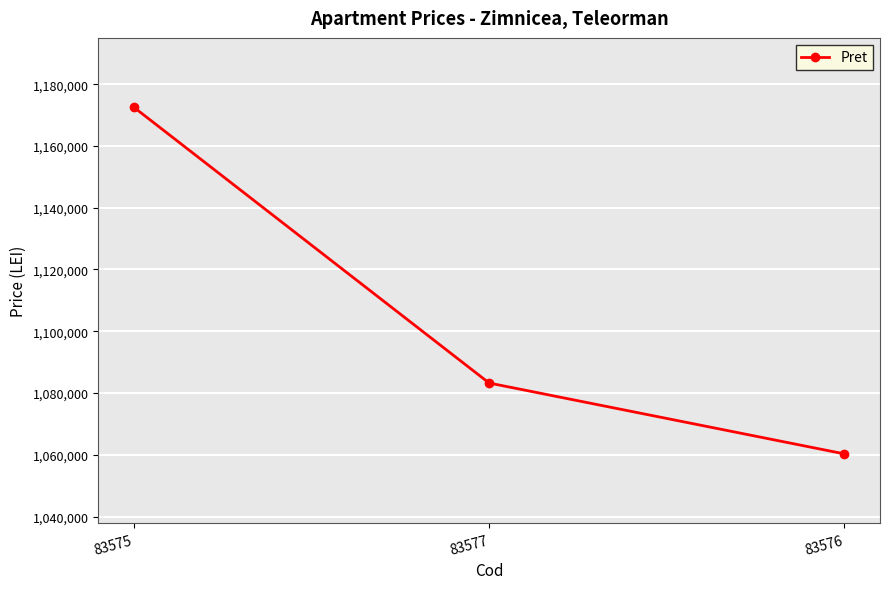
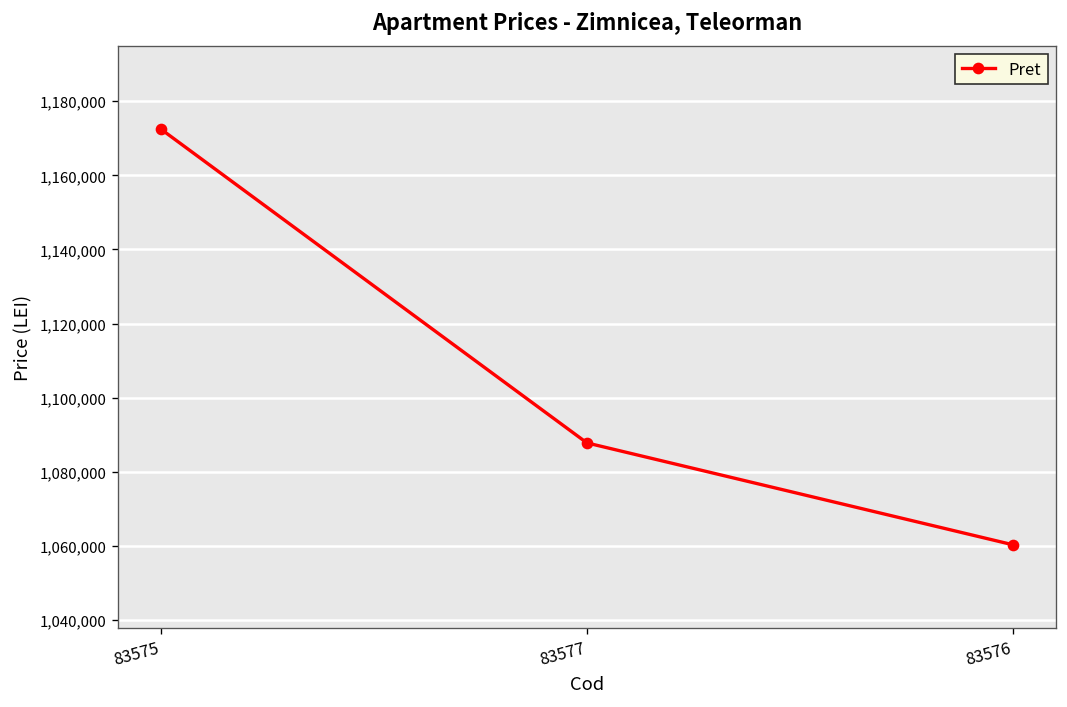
83577: 1,083,000 -> 1,088,000
